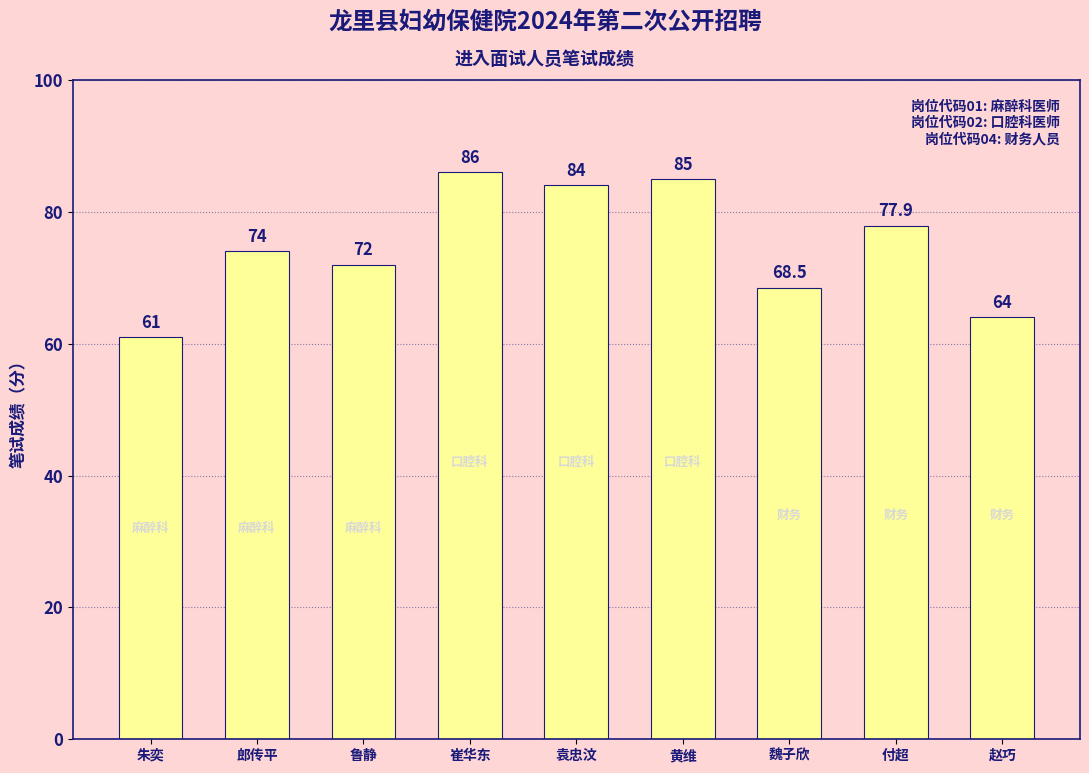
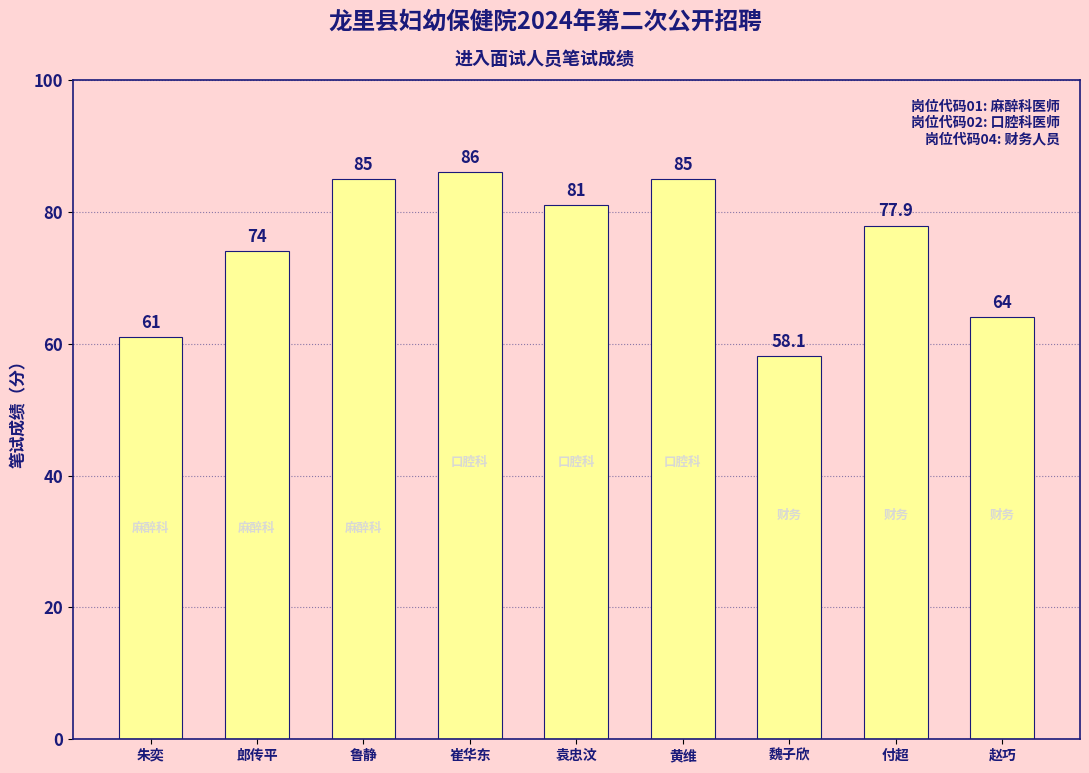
鲁静: 72 -> 85
袁忠汶: 84 -> 81
魏子欣: 68.5 -> 58.1
